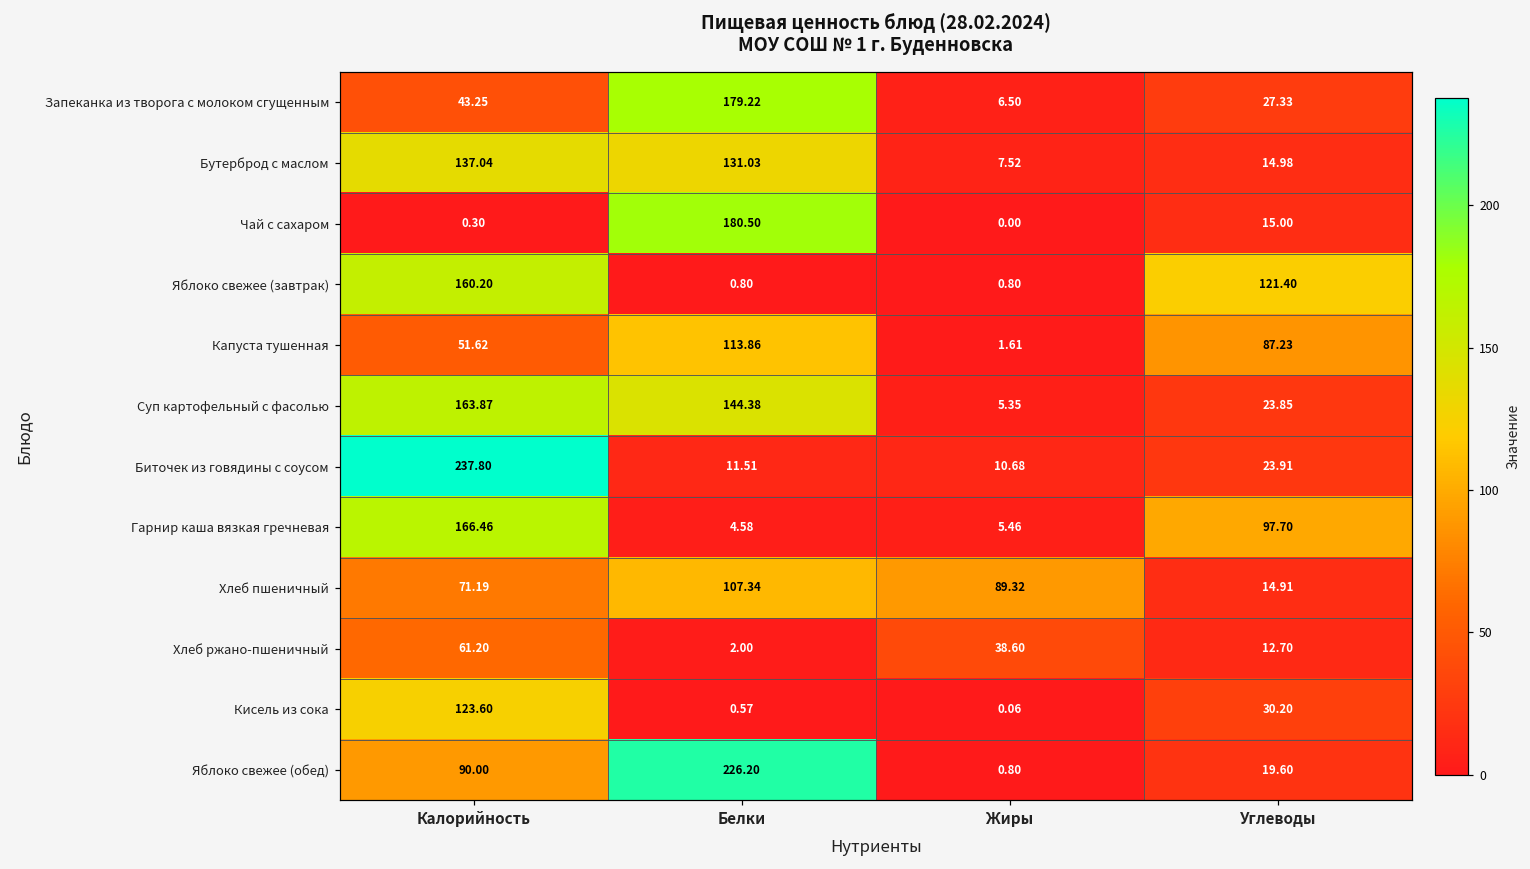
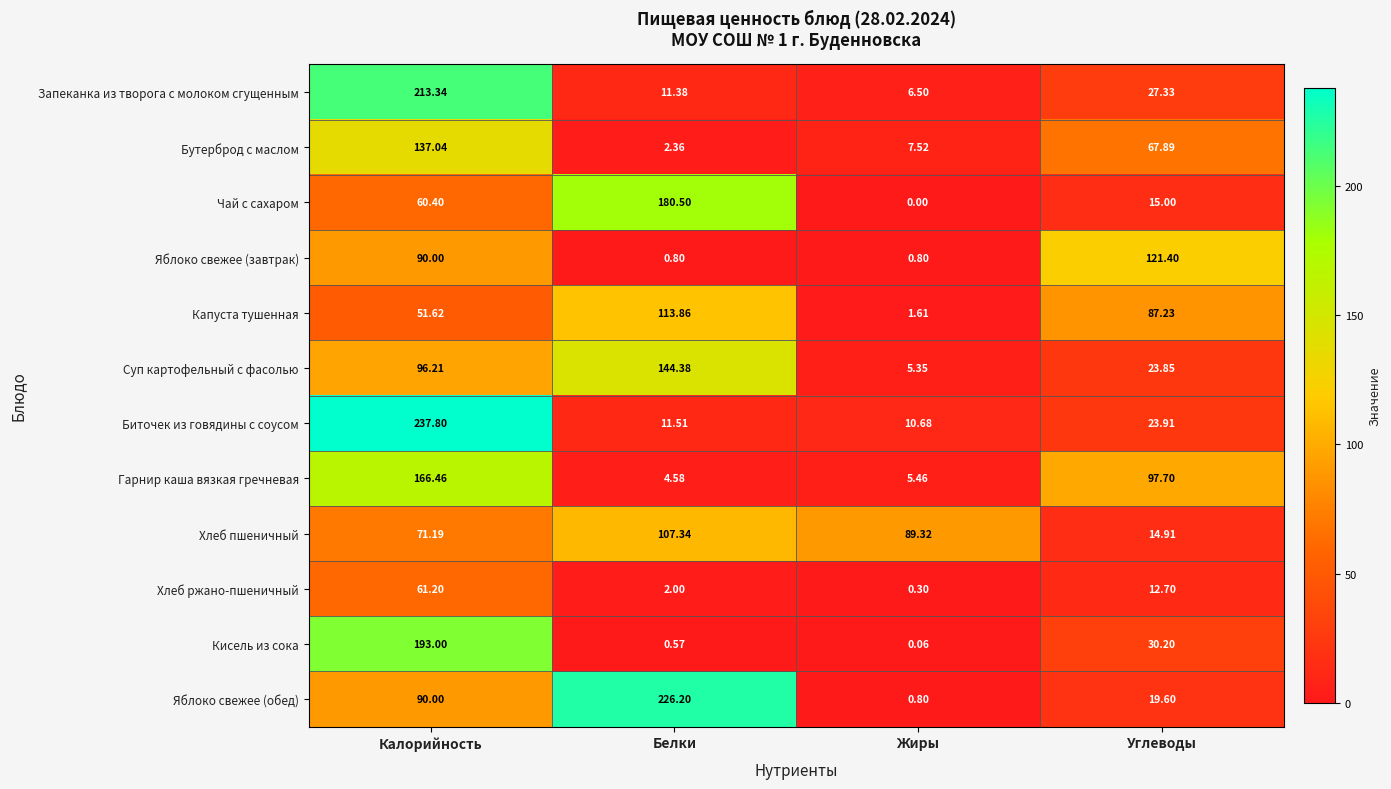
Запеканка из творога с молоком сгущенным, Калорийность: 43.25 -> 213.34
Запеканка из творога с молоком сгущенным, Белки: 179.22 -> 11.38
Бутерброд с маслом, Белки: 131.03 -> 2.36
Бутерброд с маслом, Углеводы: 14.98 -> 67.89
Чай с сахаром, Калорийность: 0.30 -> 60.40
Яблоко свежее (завтрак), Калорийность: 160.20 -> 90.00
Суп картофельный с фасолью, Калорийность: 163.87 -> 96.21
Хлеб ржано-пшеничный, Жиры: 38.60 -> 0.30
Кисель из сока, Калорийность: 123.60 -> 193.00
